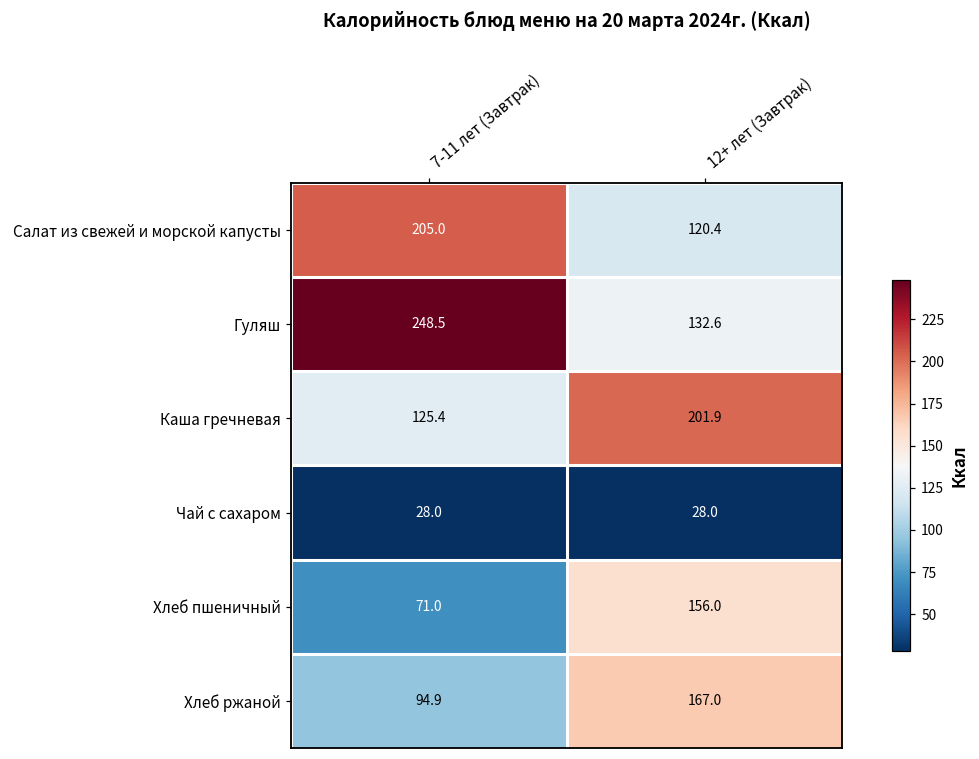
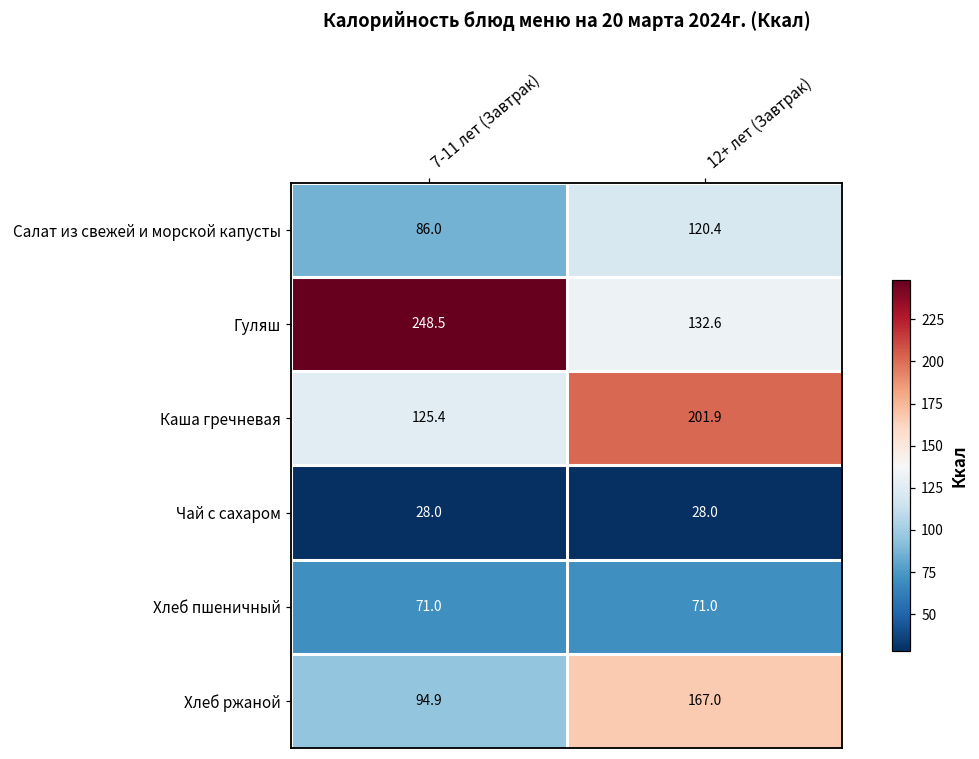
Салат из свежей и морской капусты, 7-11 лет (Завтрак): 205.0 -> 86.0
Хлеб пшеничный, 12+ лет (Завтрак): 156.0 -> 71.0
